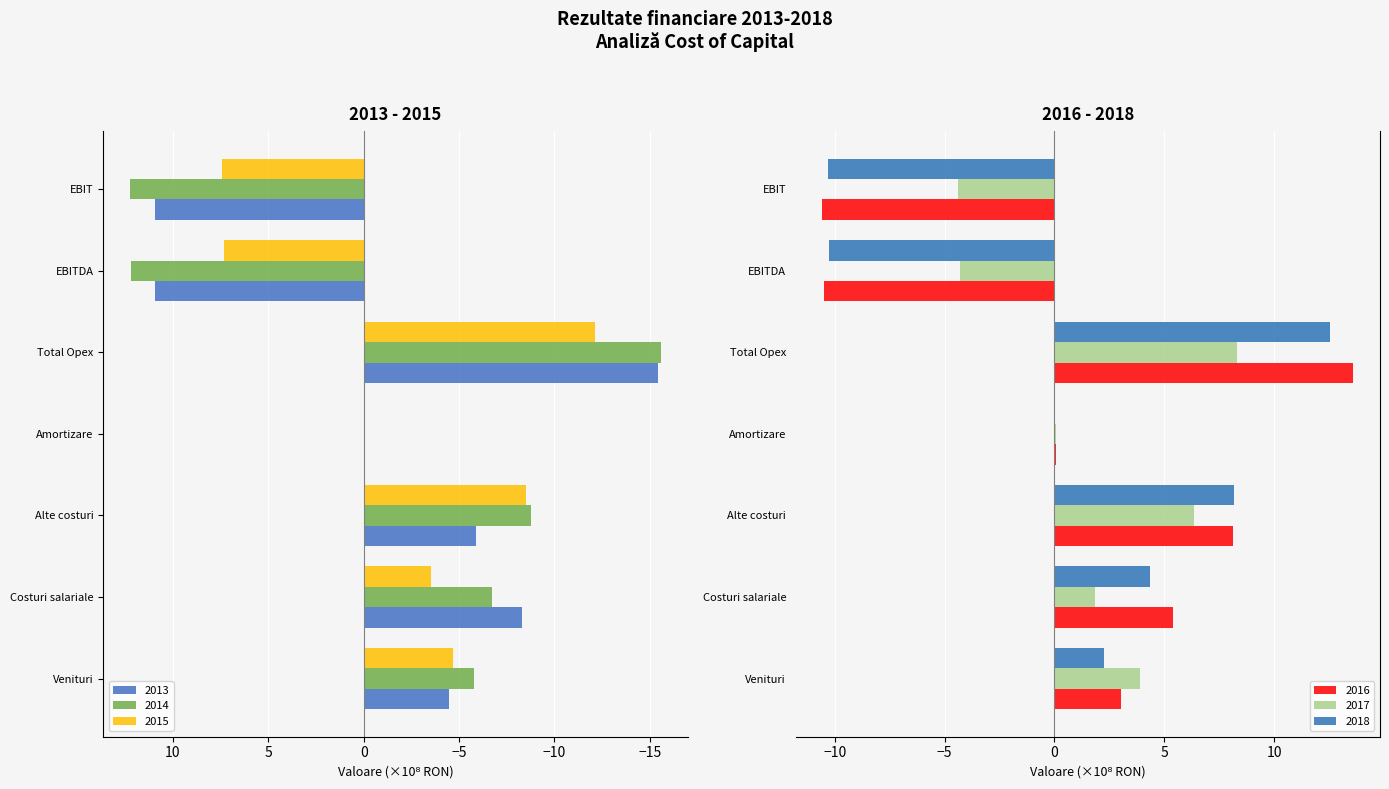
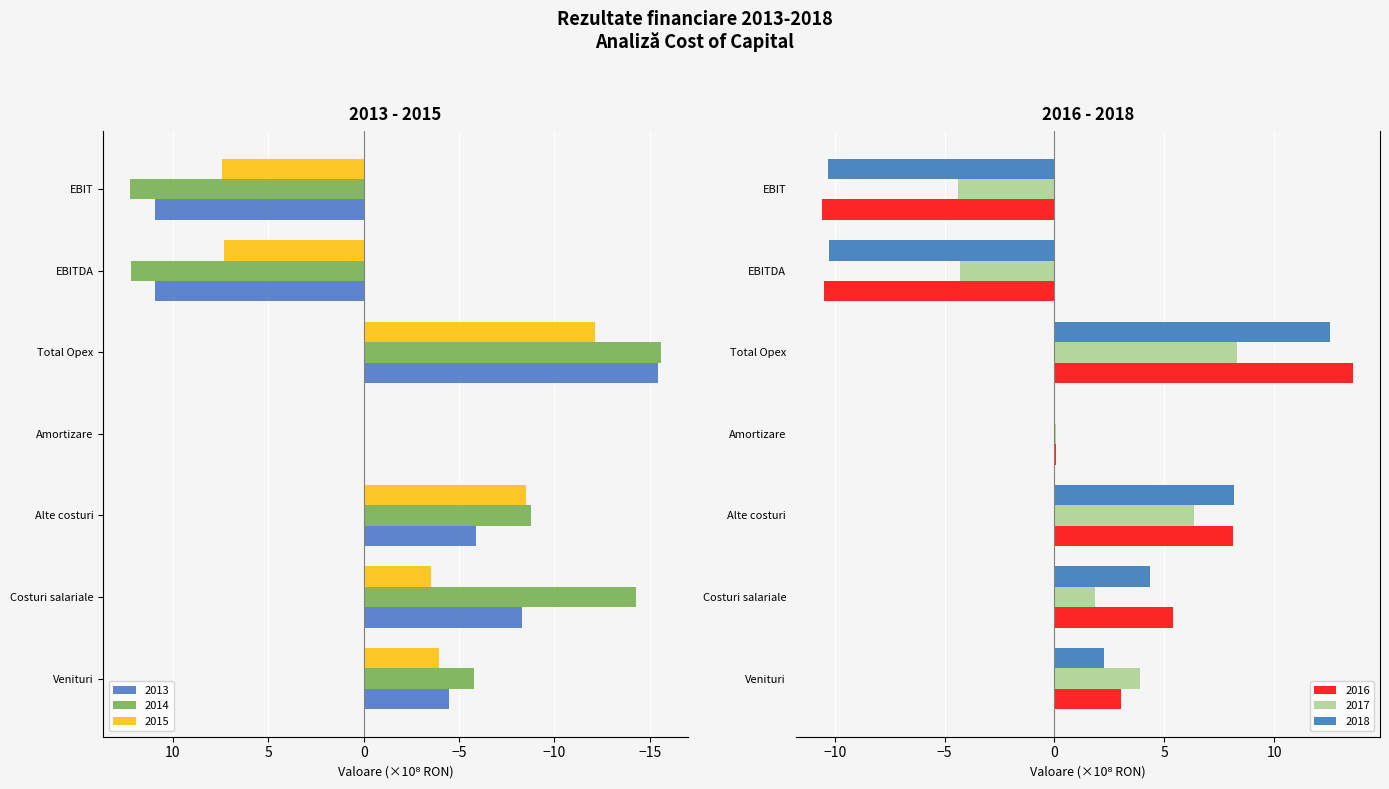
2013 - 2015, 2014, Costuri salariale: -6.7 -> -14.3
2013 - 2015, 2015, Venituri: -4.7 -> -4.0
